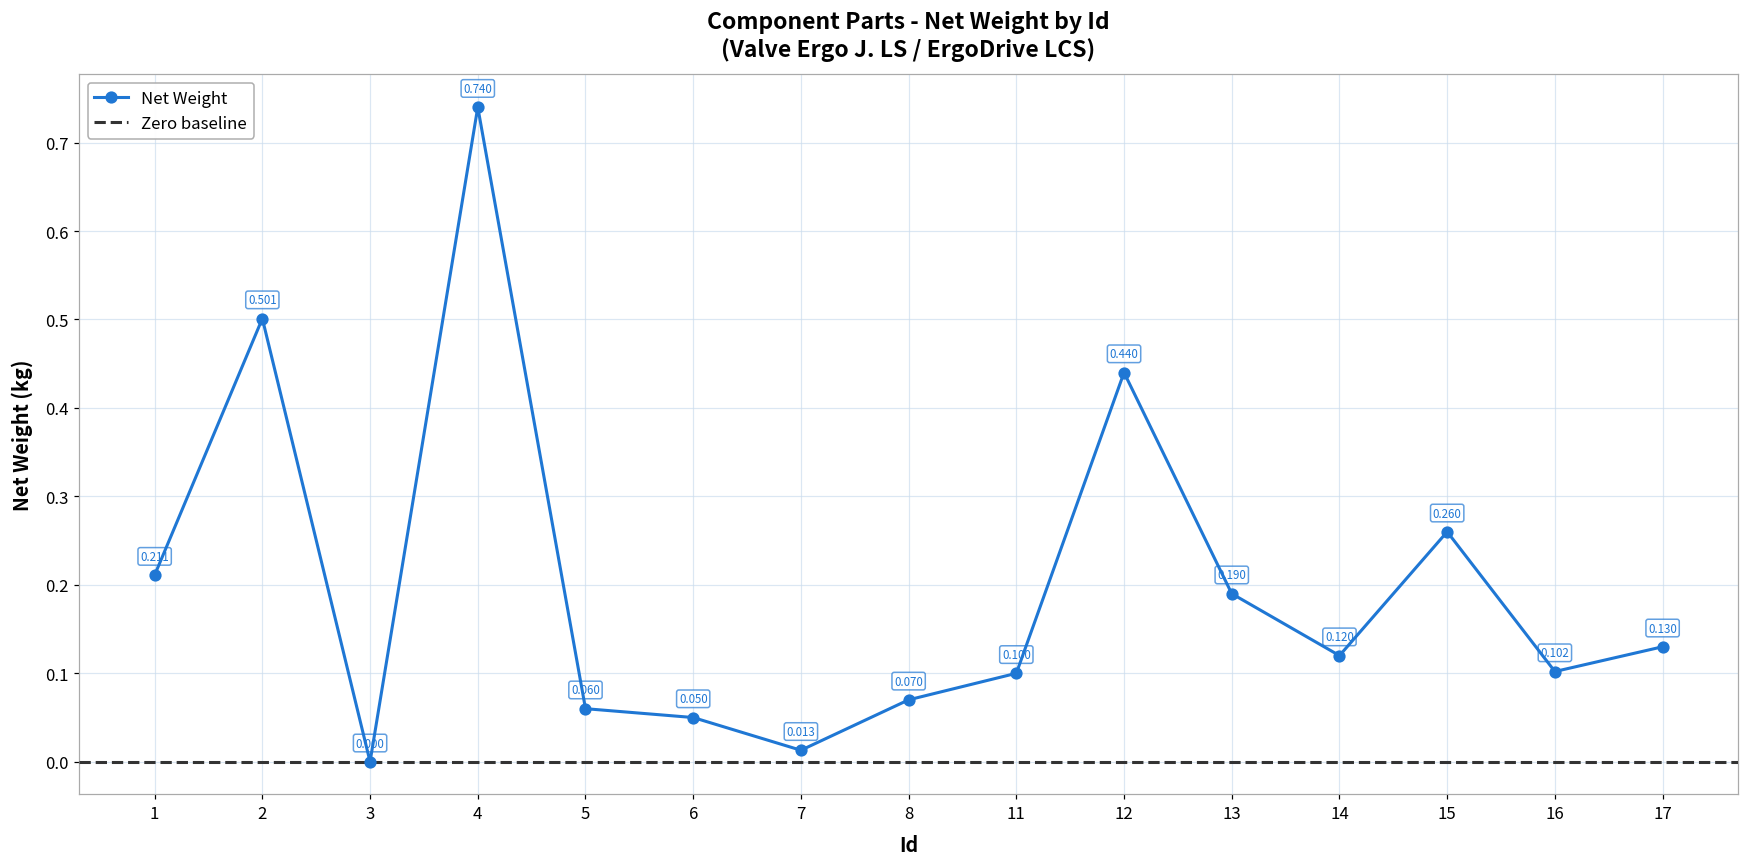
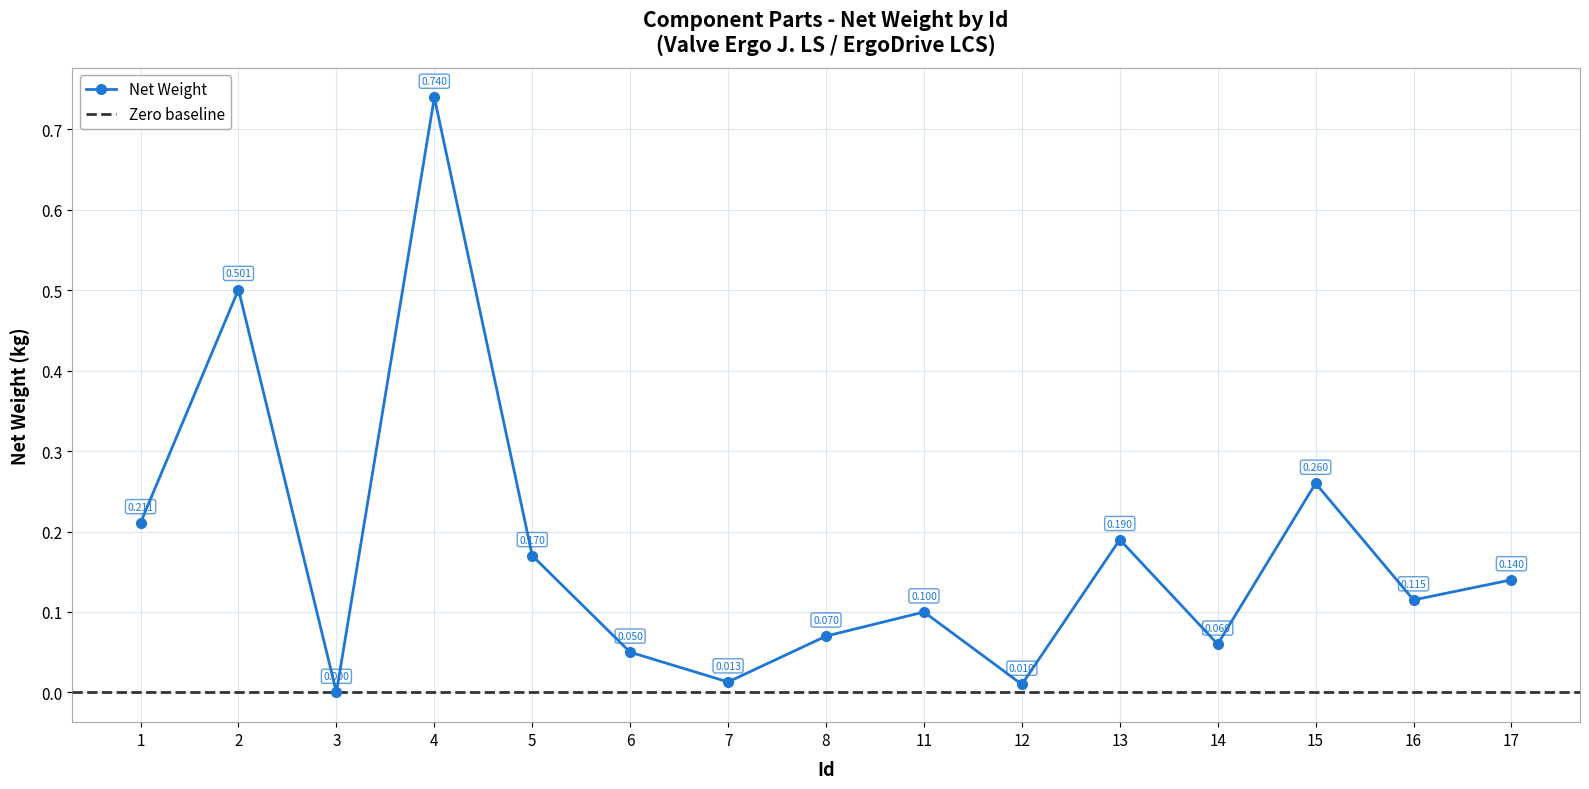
5: 0.060 -> 0.170
12: 0.440 -> 0.010
14: 0.120 -> 0.060
16: 0.102 -> 0.115
17: 0.130 -> 0.140
